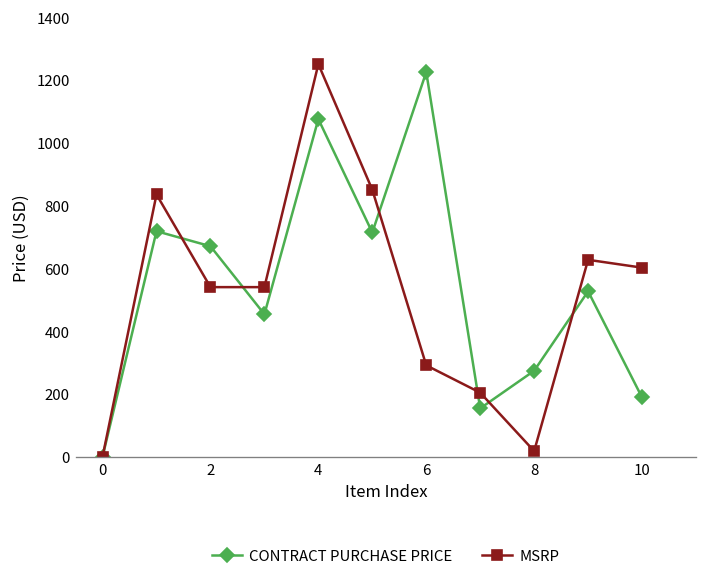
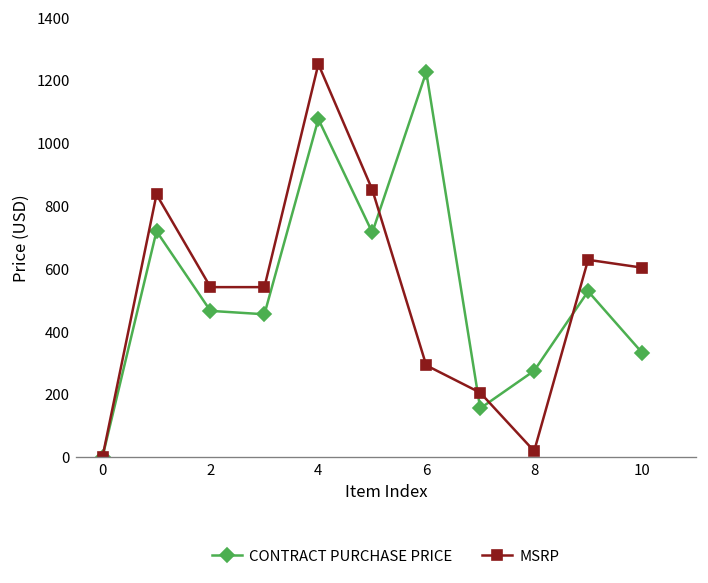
CONTRACT PURCHASE PRICE, 2: 670 -> 460
CONTRACT PURCHASE PRICE, 10: 190 -> 330
